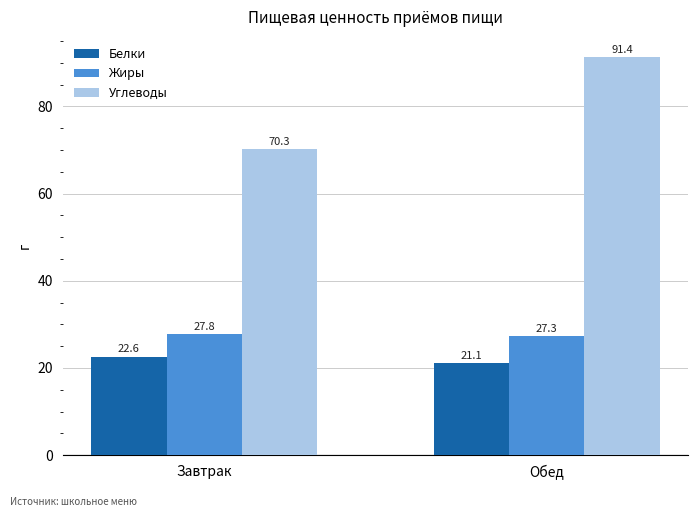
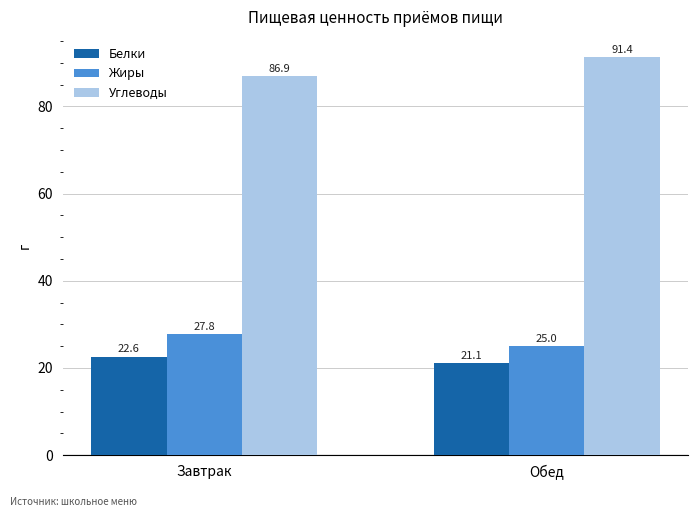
Углеводы, Завтрак: 70.3 -> 86.9
Жиры, Обед: 27.3 -> 25.0
